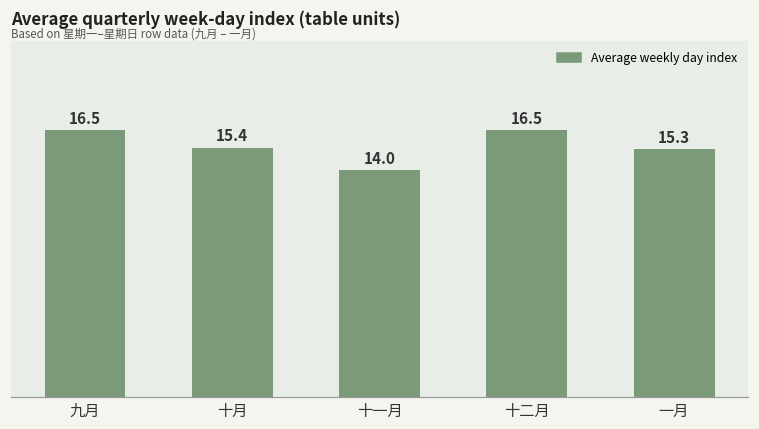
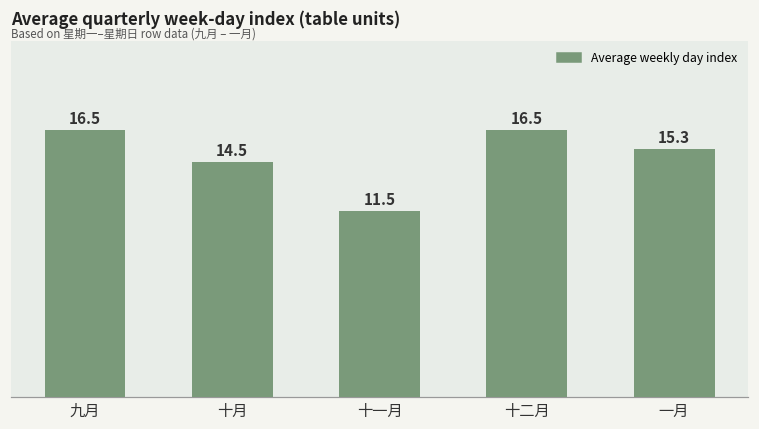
十月: 15.4 -> 14.5
十一月: 14.0 -> 11.5
